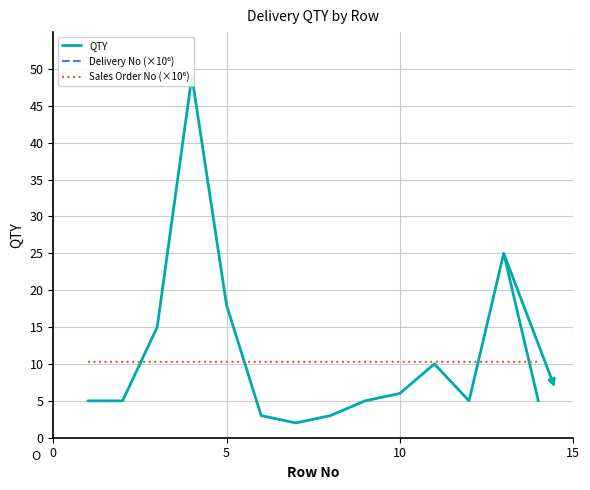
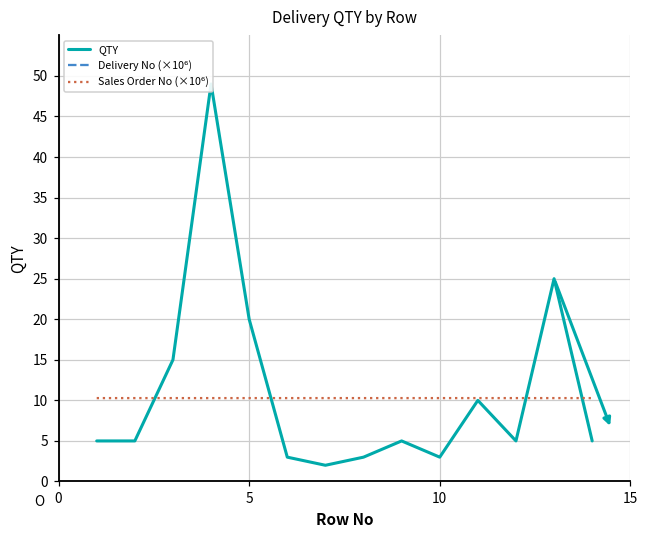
QTY, 5: 18 -> 20
QTY, 10: 6 -> 3
